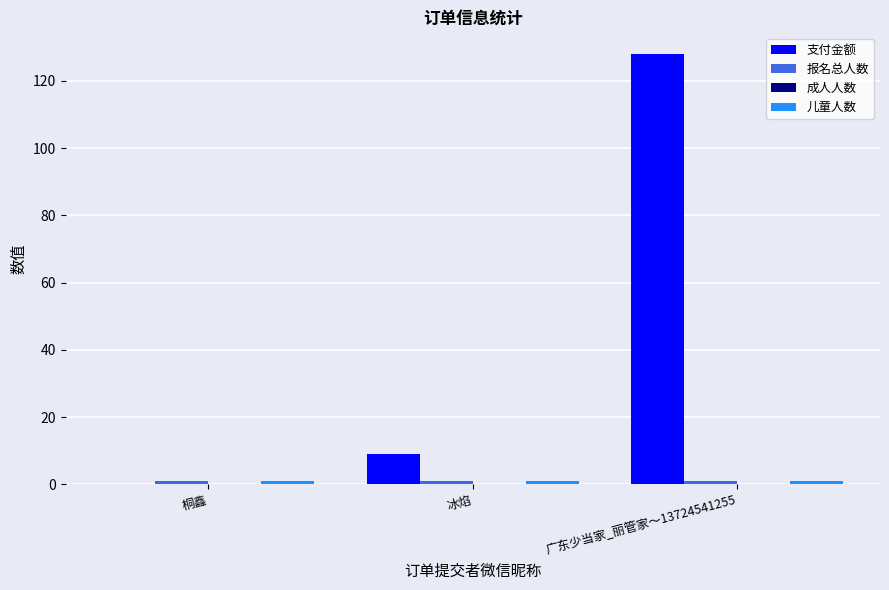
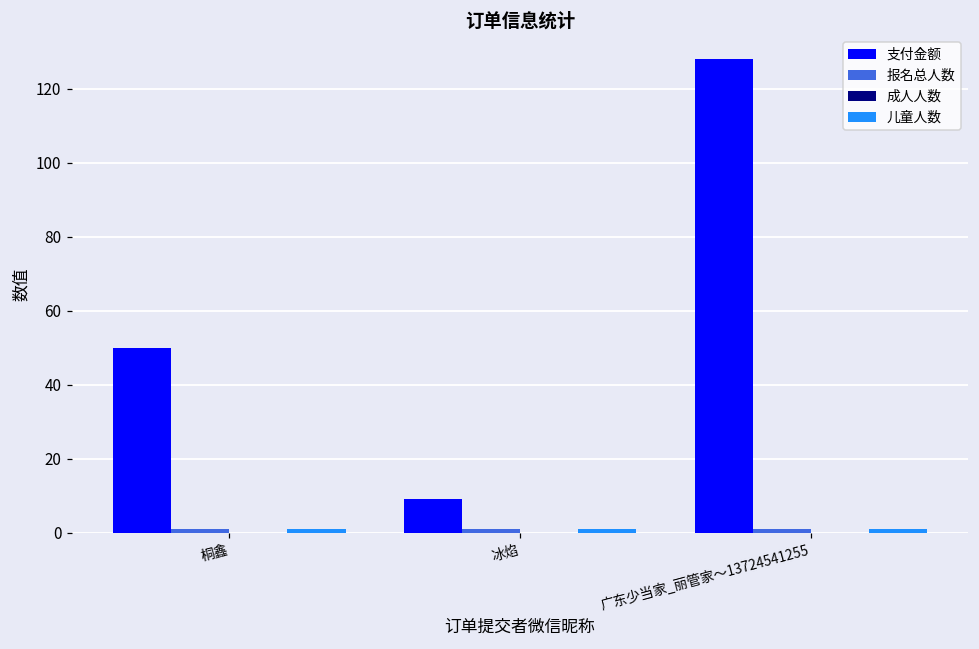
支付金额, 桐鑫: 0 -> 50
